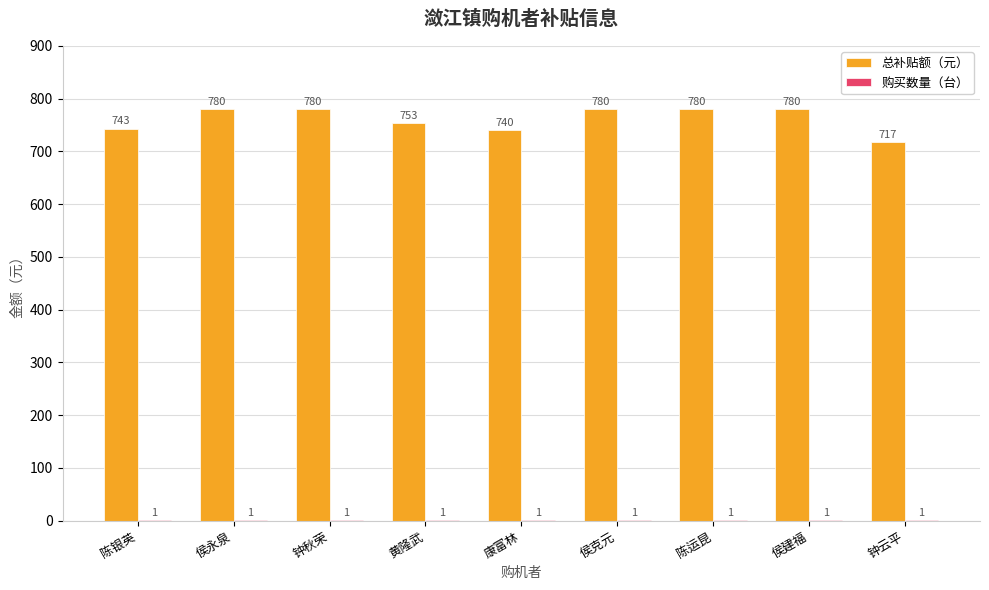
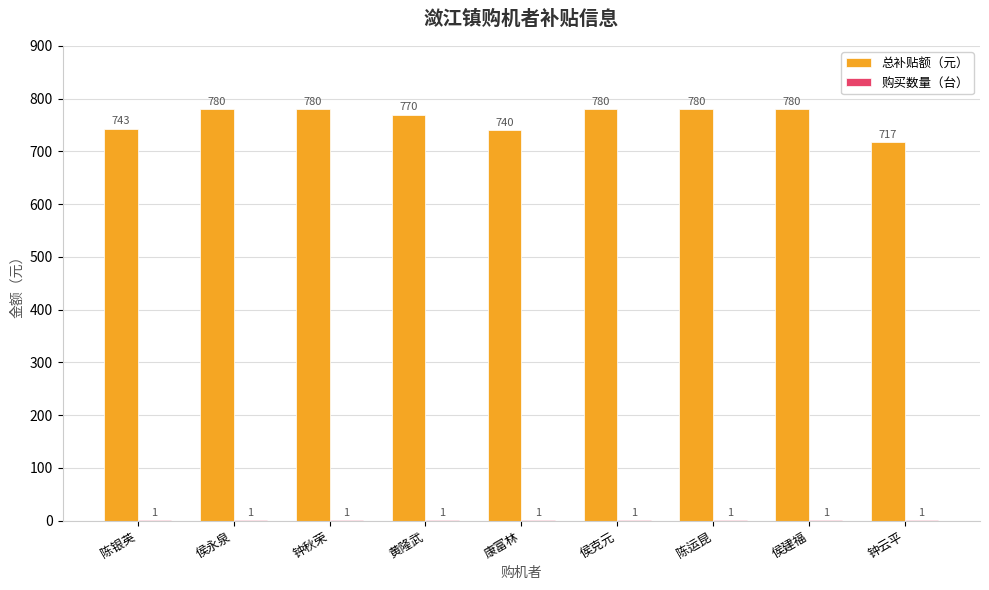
总补贴额（元）, 黄隆武: 753 -> 770
